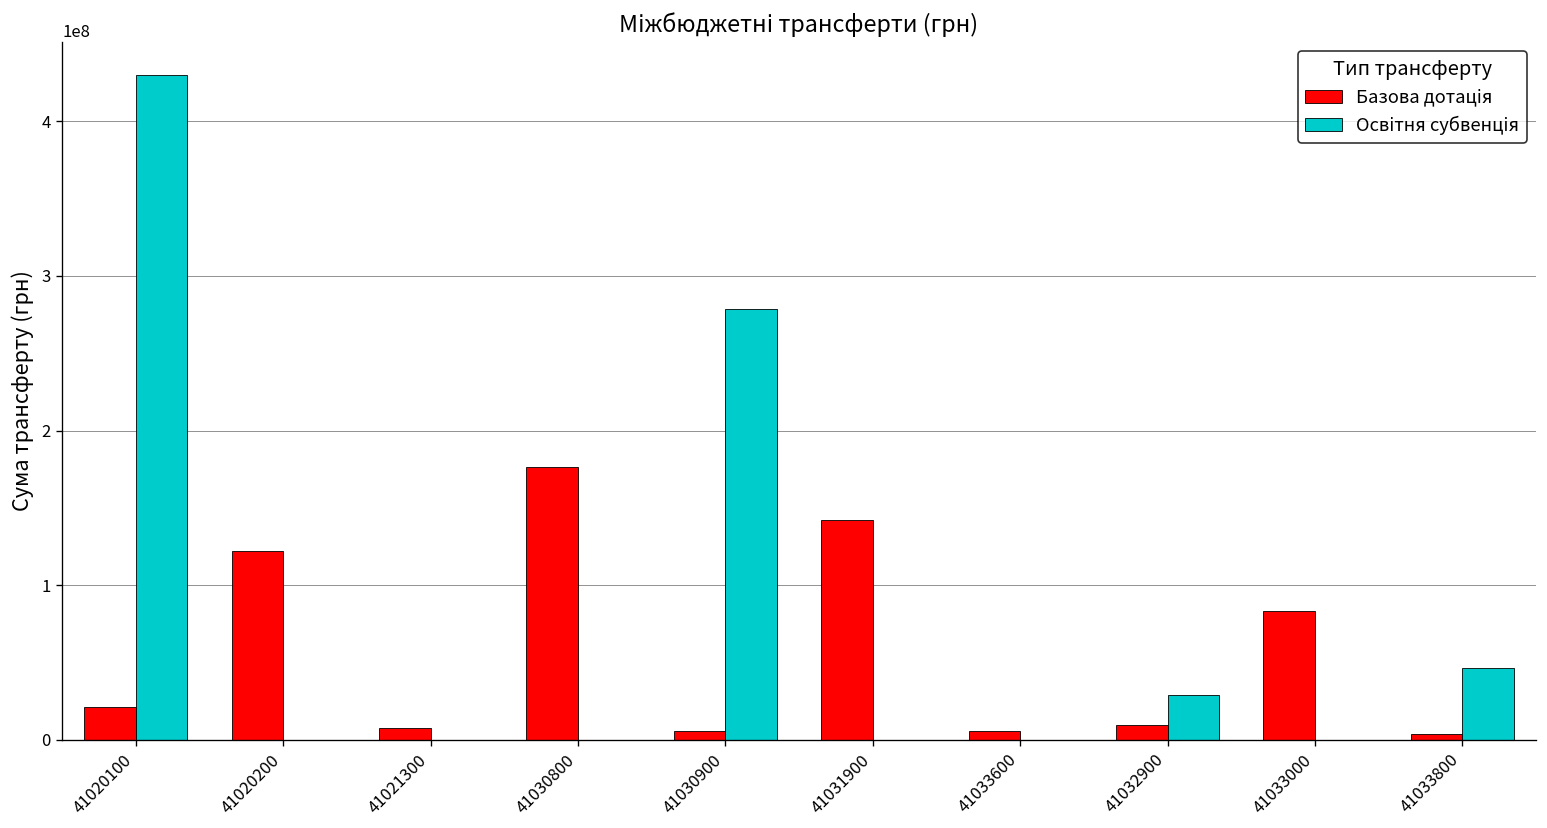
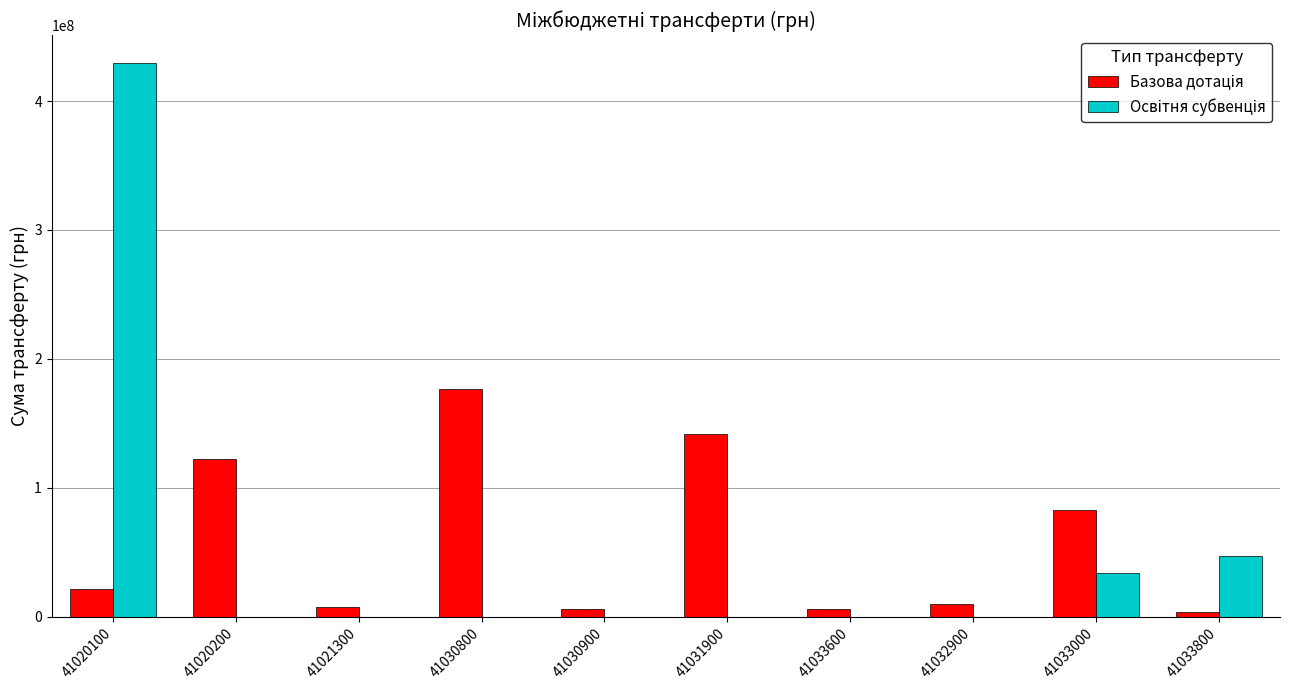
Освітня субвенція, 41030900: 278000000 -> 0
Освітня субвенція, 41032900: 29000000 -> 0
Освітня субвенція, 41033000: 0 -> 34000000
